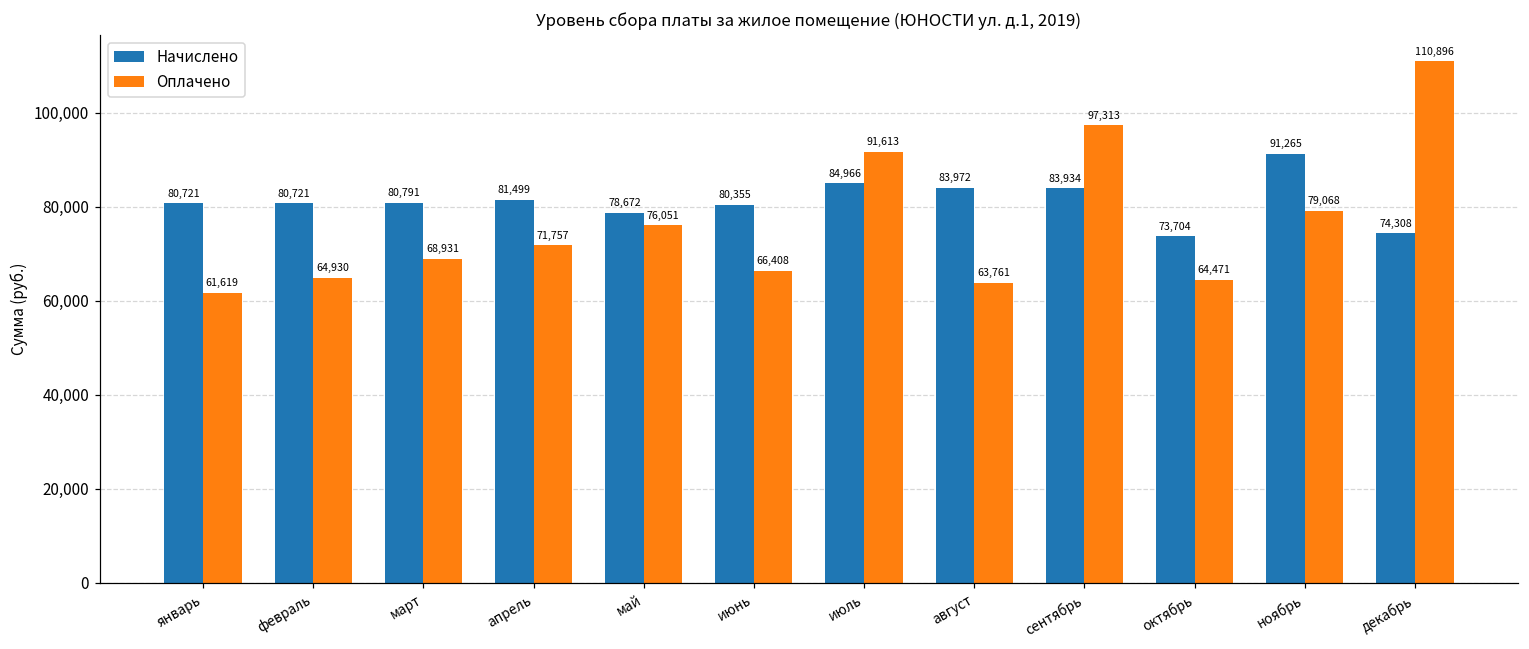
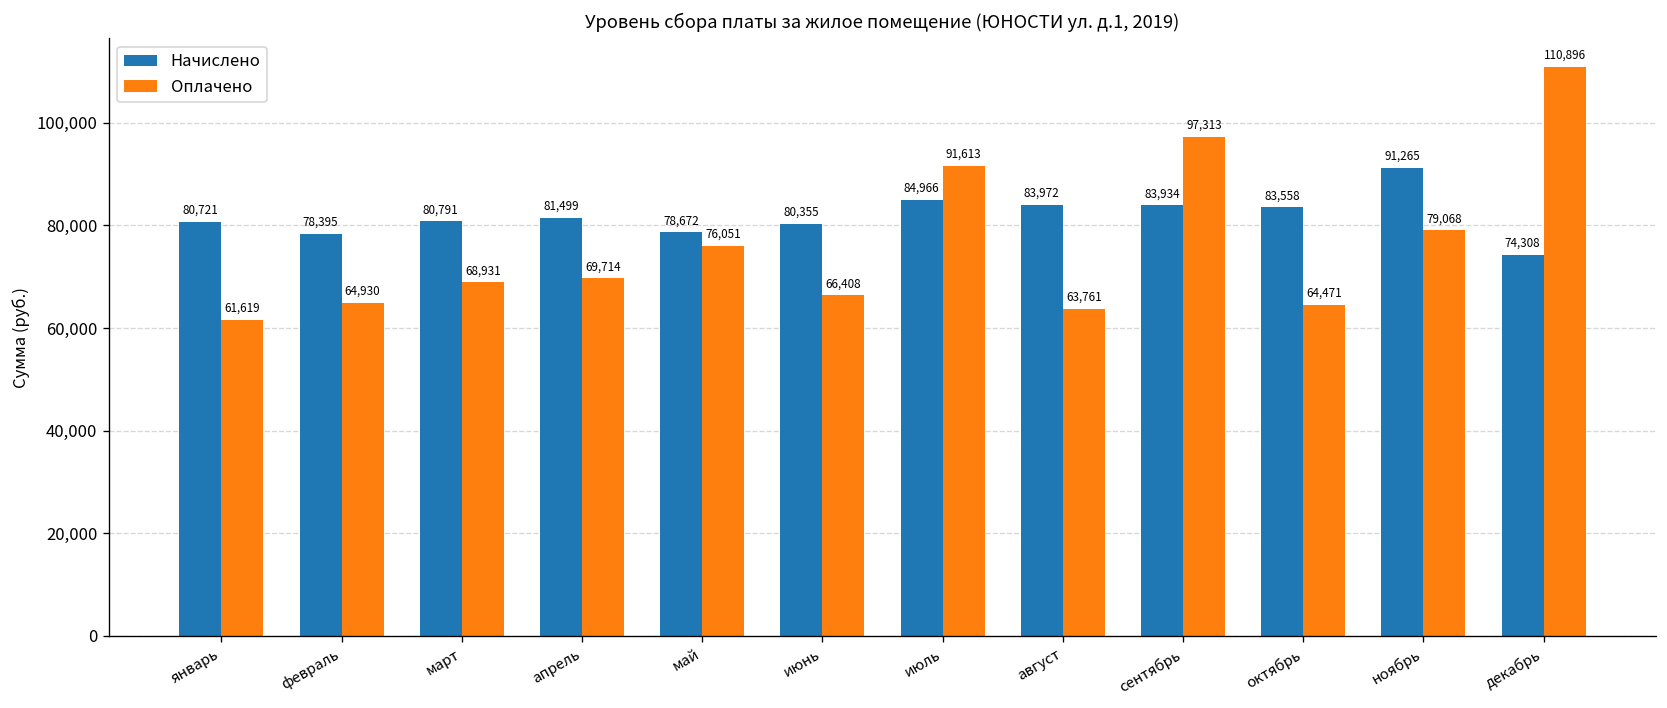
Начислено, февраль: 80,721 -> 78,395
Оплачено, апрель: 71,757 -> 69,714
Начислено, октябрь: 73,704 -> 83,558
